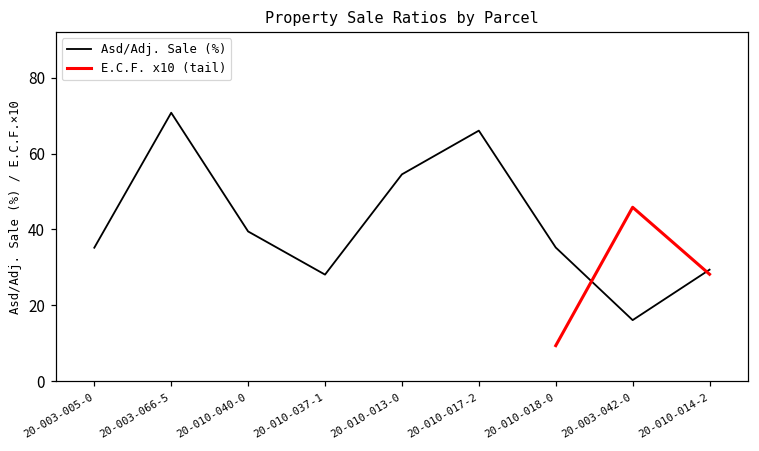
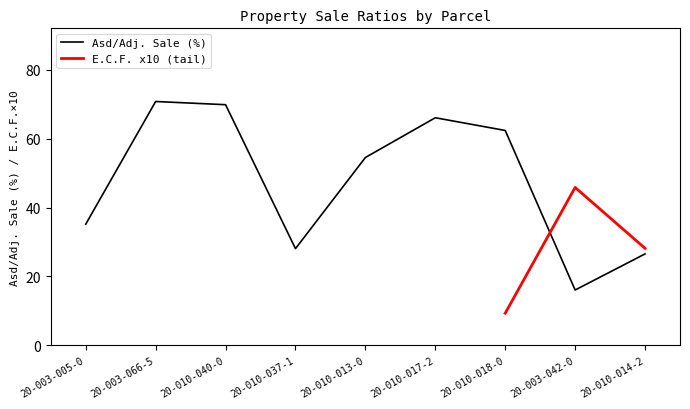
Asd/Adj. Sale (%), 20-010-040-0: 39 -> 70
Asd/Adj. Sale (%), 20-010-018-0: 35 -> 62
Asd/Adj. Sale (%), 20-010-014-2: 29 -> 27
